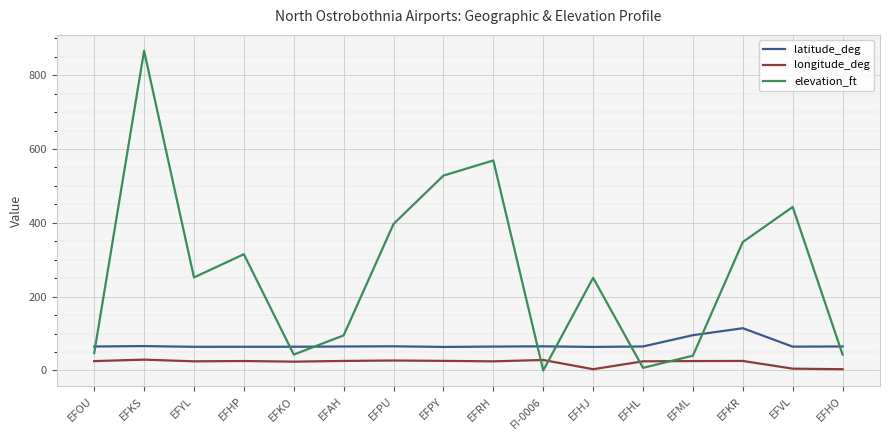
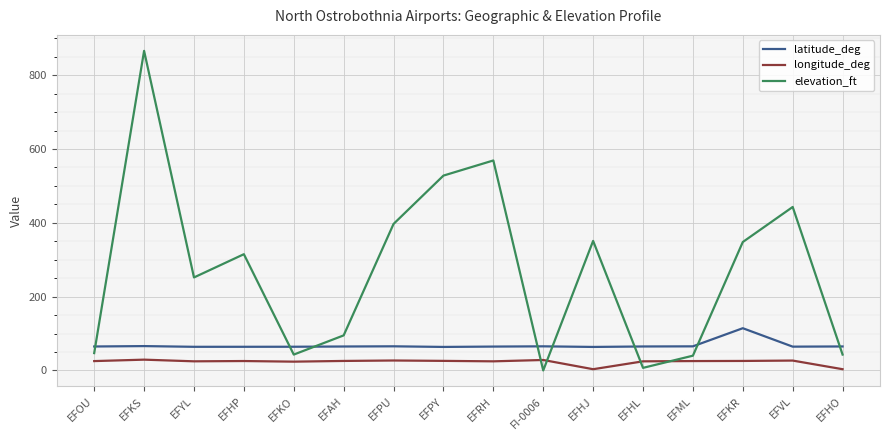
elevation_ft, EFHJ: 250 -> 350
latitude_deg, EFML: 100 -> 70
longitude_deg, EFVL: 0 -> 30
